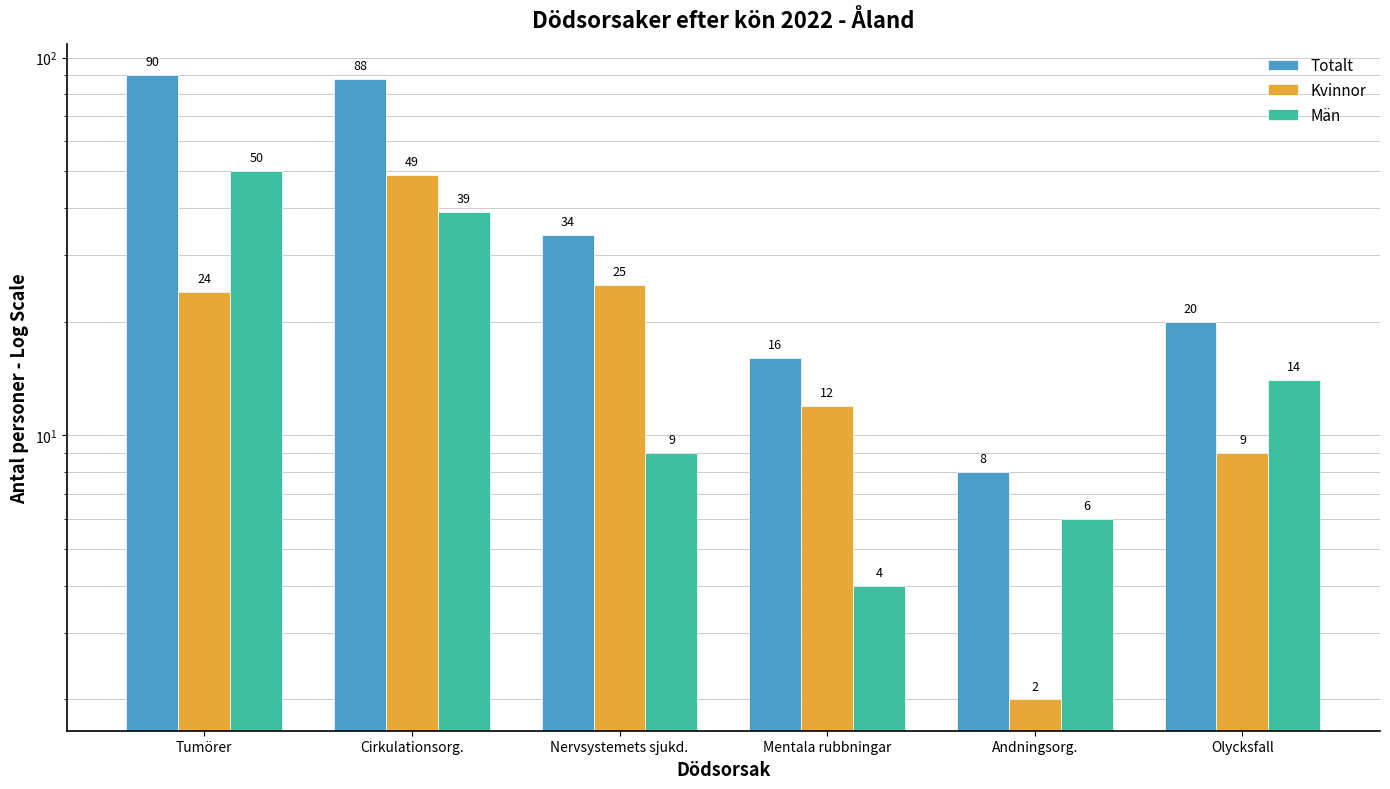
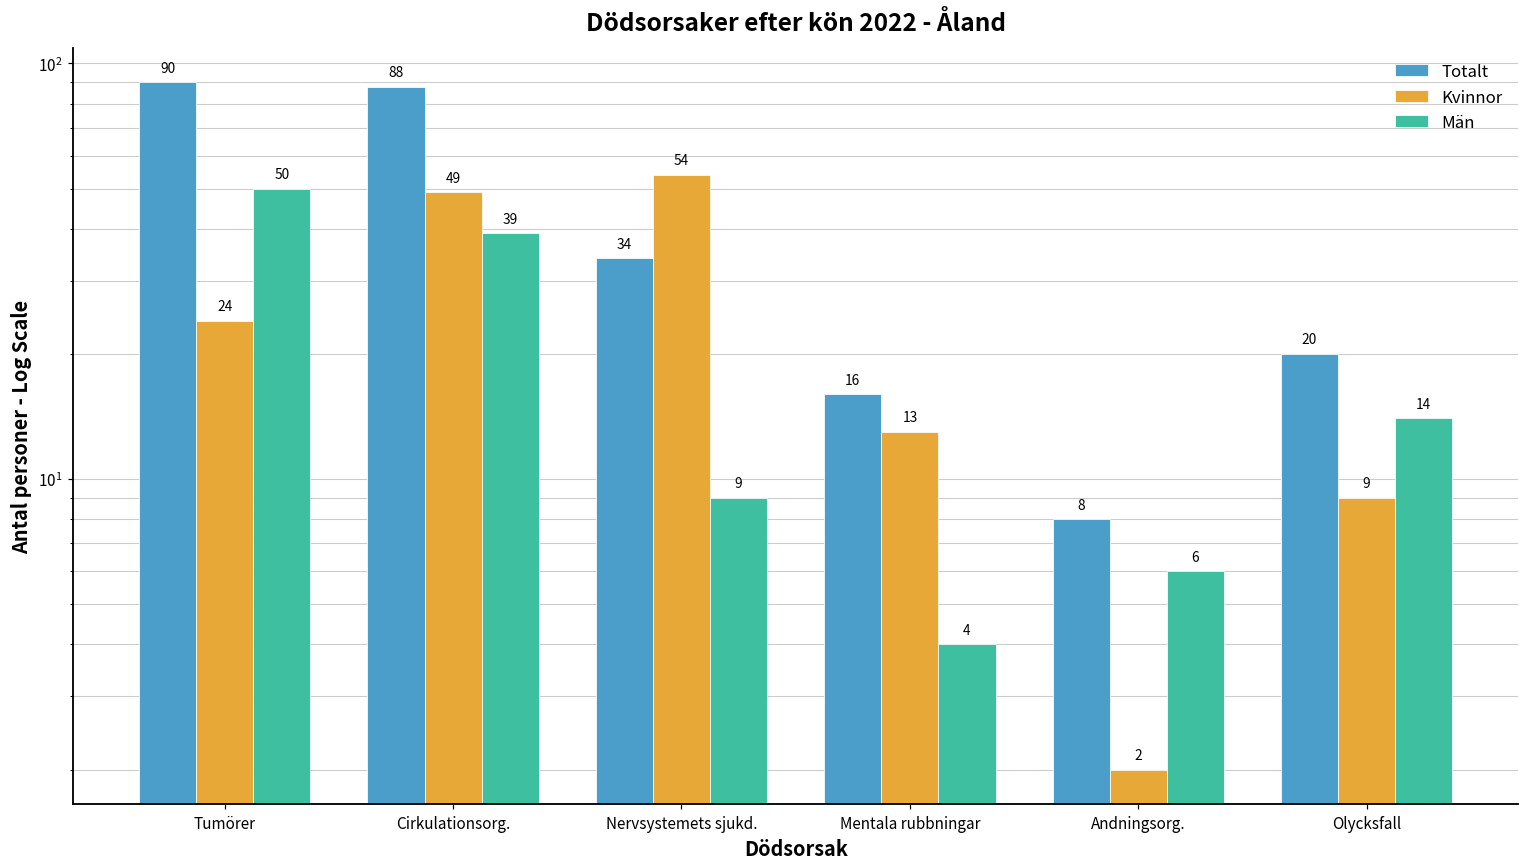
Kvinnor, Nervsystemets sjukd.: 25 -> 54
Kvinnor, Mentala rubbningar: 12 -> 13
